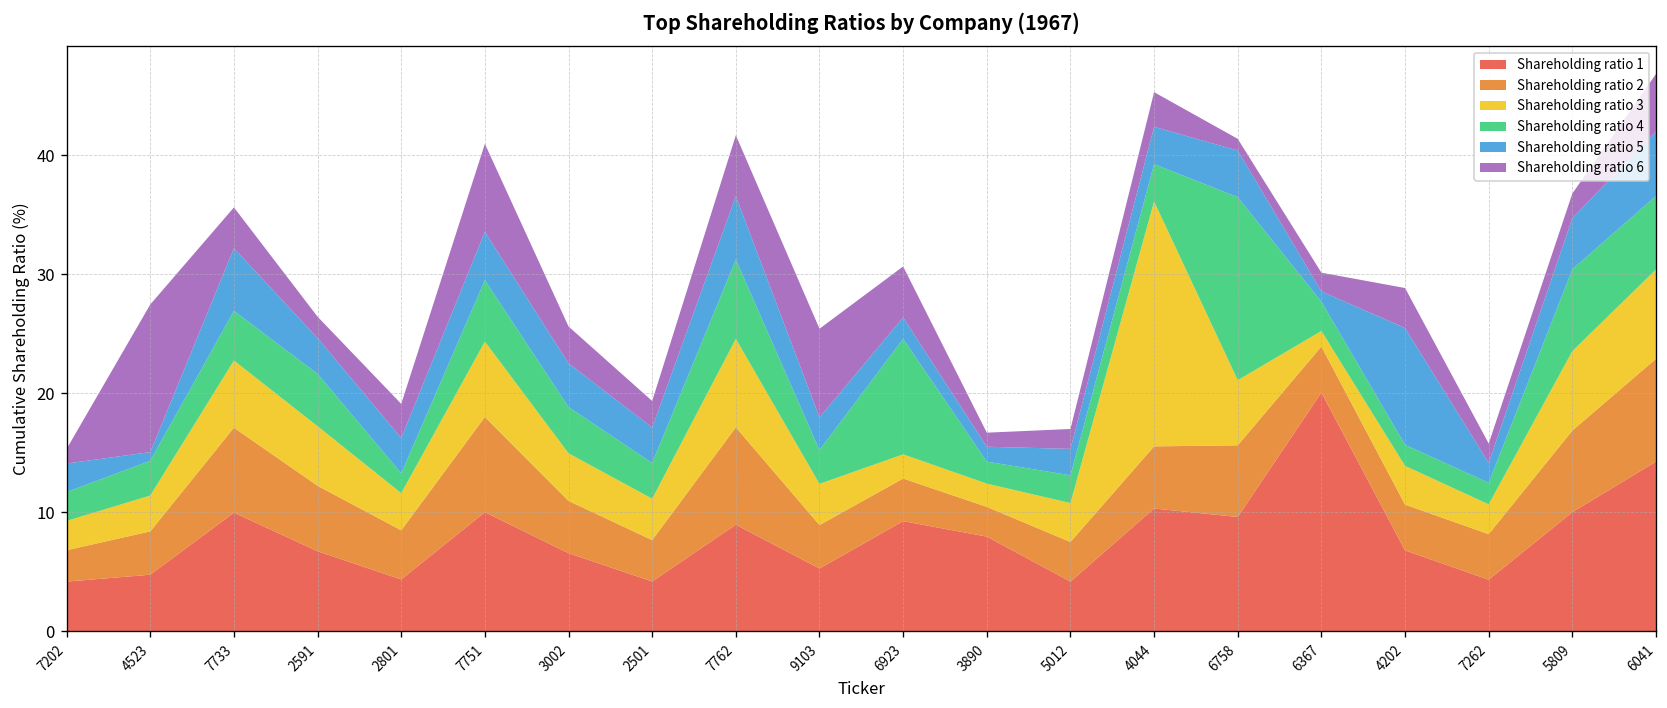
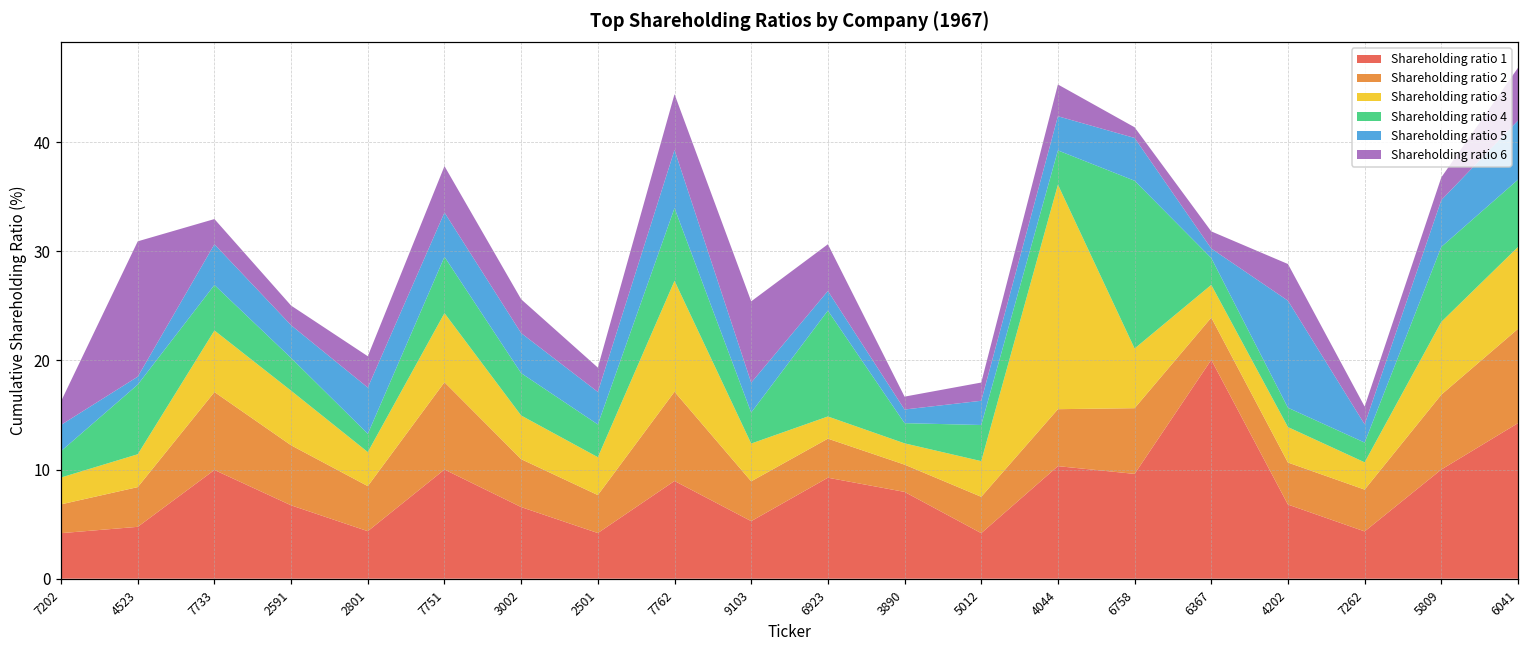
Shareholding ratio 6, 7202: 1 -> 2
Shareholding ratio 4, 4523: 3 -> 6
Shareholding ratio 5, 7733: 5 -> 4
Shareholding ratio 6, 7733: 3 -> 2
Shareholding ratio 4, 2591: 4 -> 3
Shareholding ratio 5, 2801: 3 -> 4
Shareholding ratio 6, 7751: 7 -> 4
Shareholding ratio 3, 7762: 7 -> 10
Shareholding ratio 4, 5012: 2 -> 3
Shareholding ratio 3, 6367: 1 -> 3
